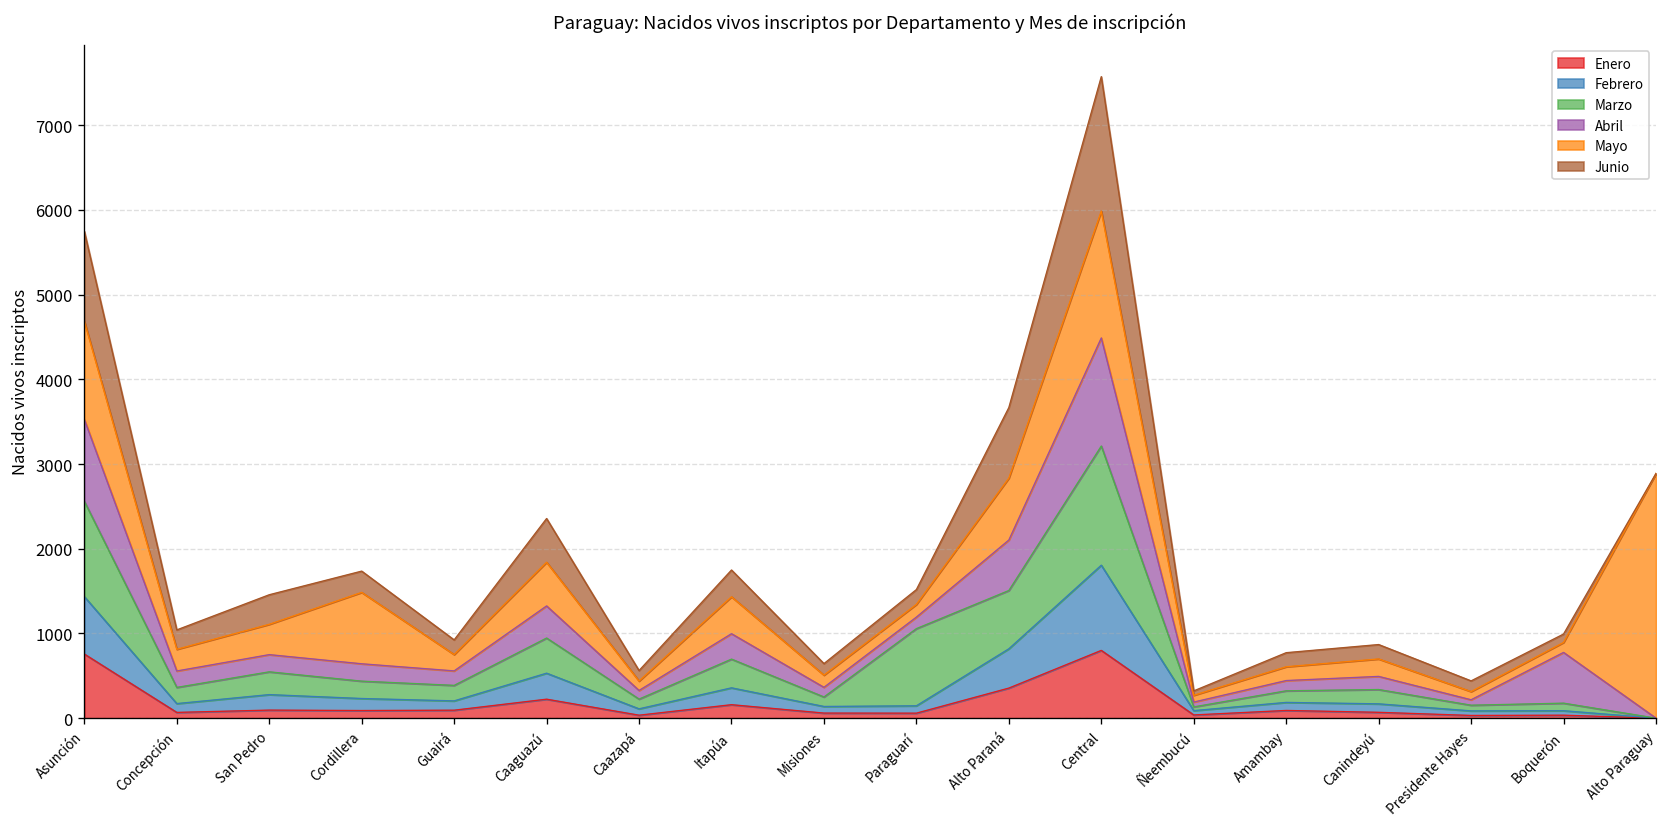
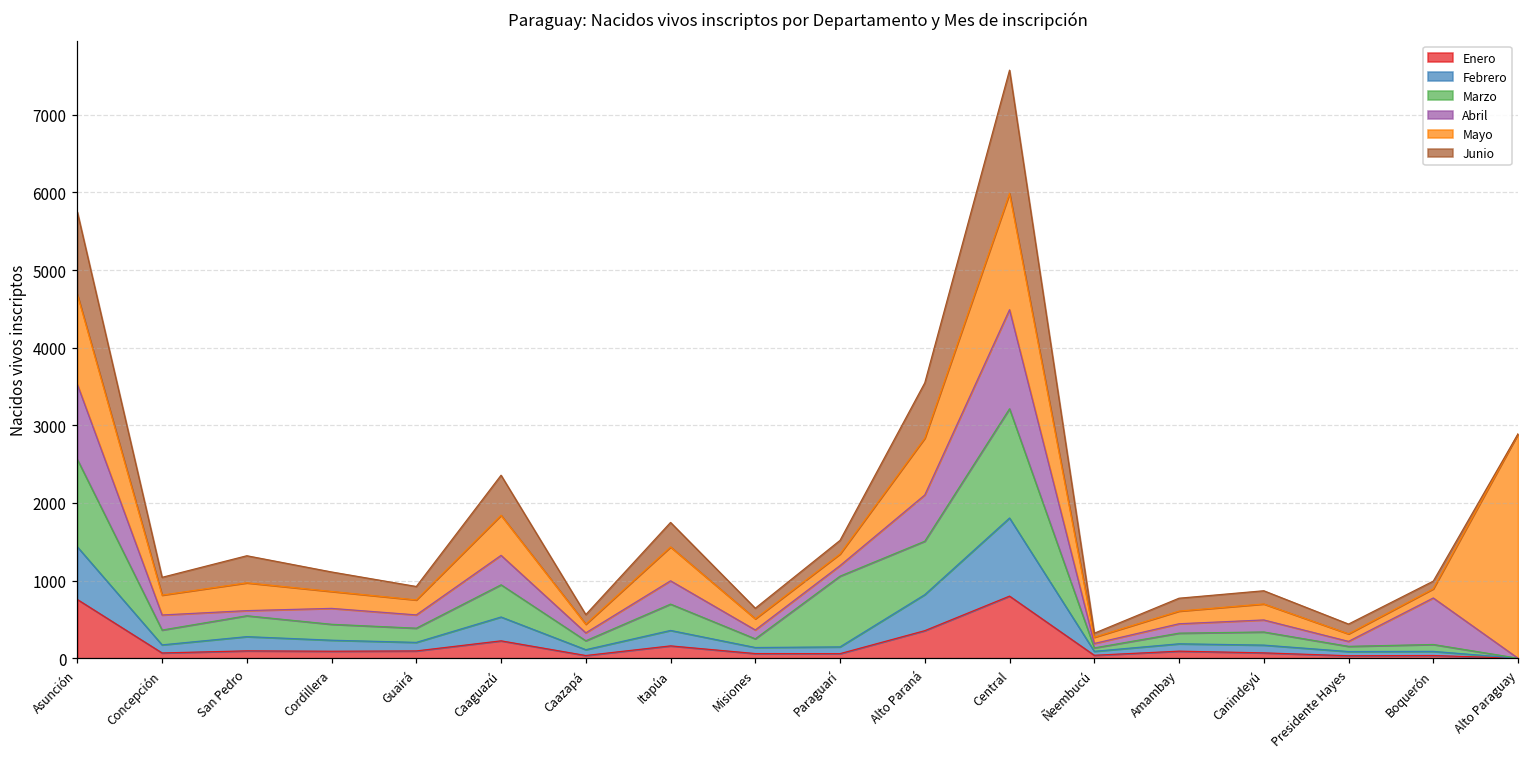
Abril, San Pedro: 200 -> 100
Mayo, Cordillera: 800 -> 200
Junio, Alto Paraná: 800 -> 700
